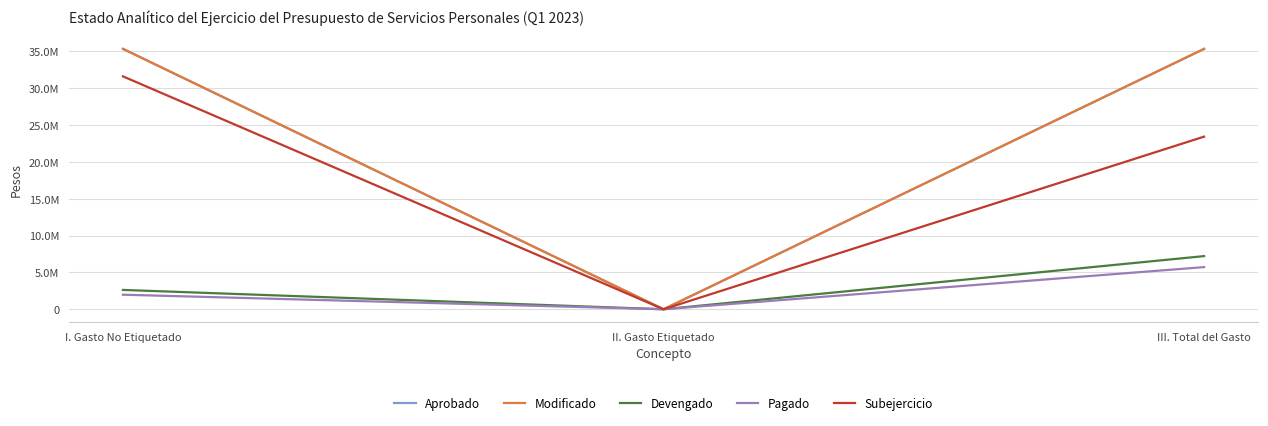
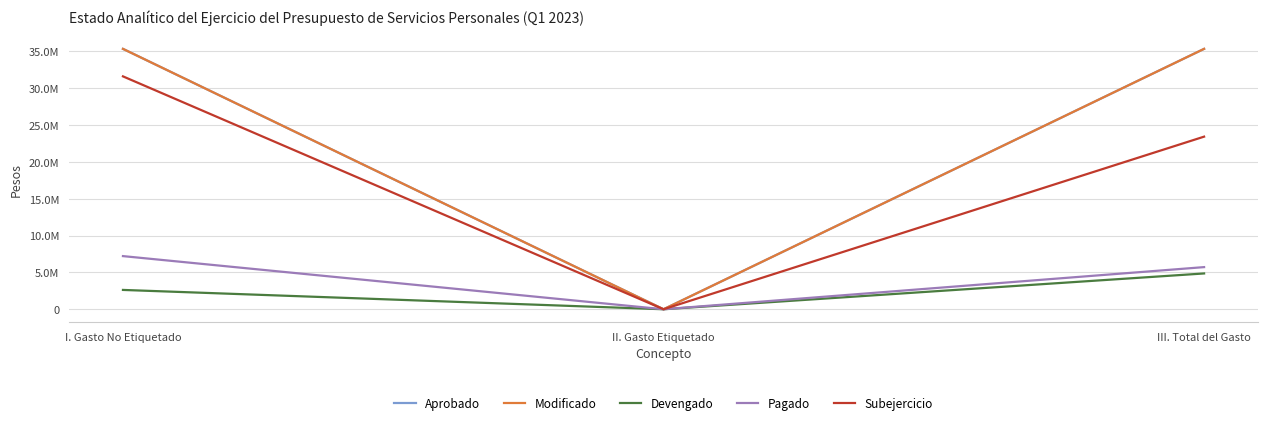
Pagado, I. Gasto No Etiquetado: 2000000 -> 7000000
Devengado, III. Total del Gasto: 7000000 -> 5000000
